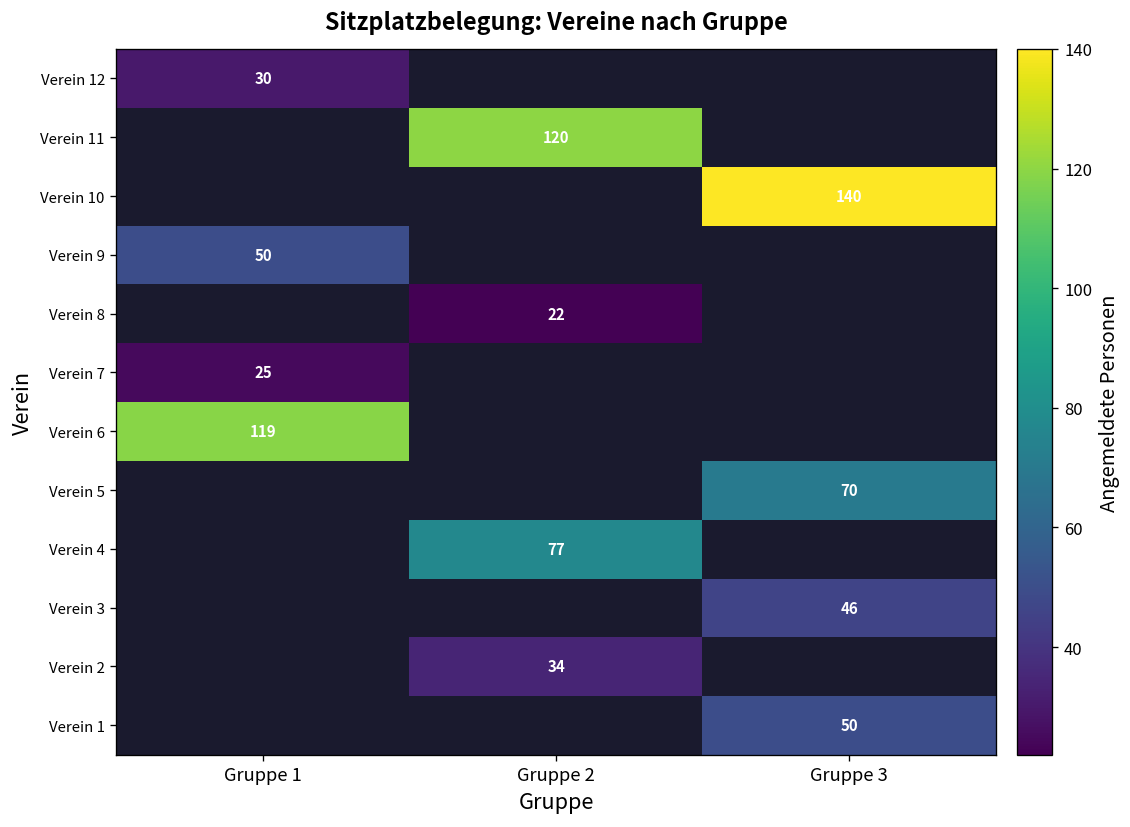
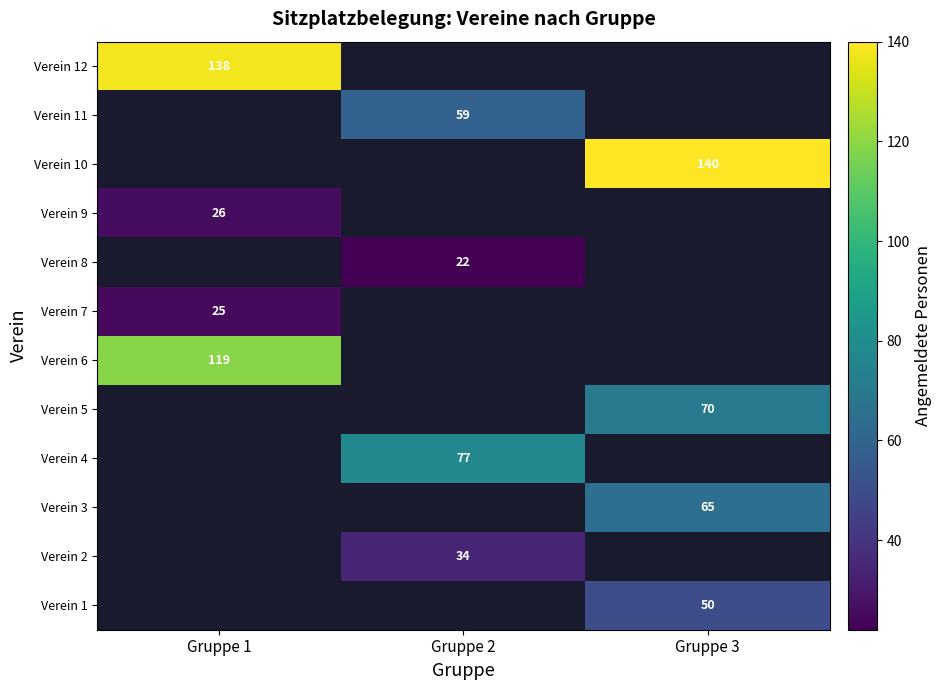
Verein 12, Gruppe 1: 30 -> 138
Verein 11, Gruppe 2: 120 -> 59
Verein 9, Gruppe 1: 50 -> 26
Verein 3, Gruppe 3: 46 -> 65
